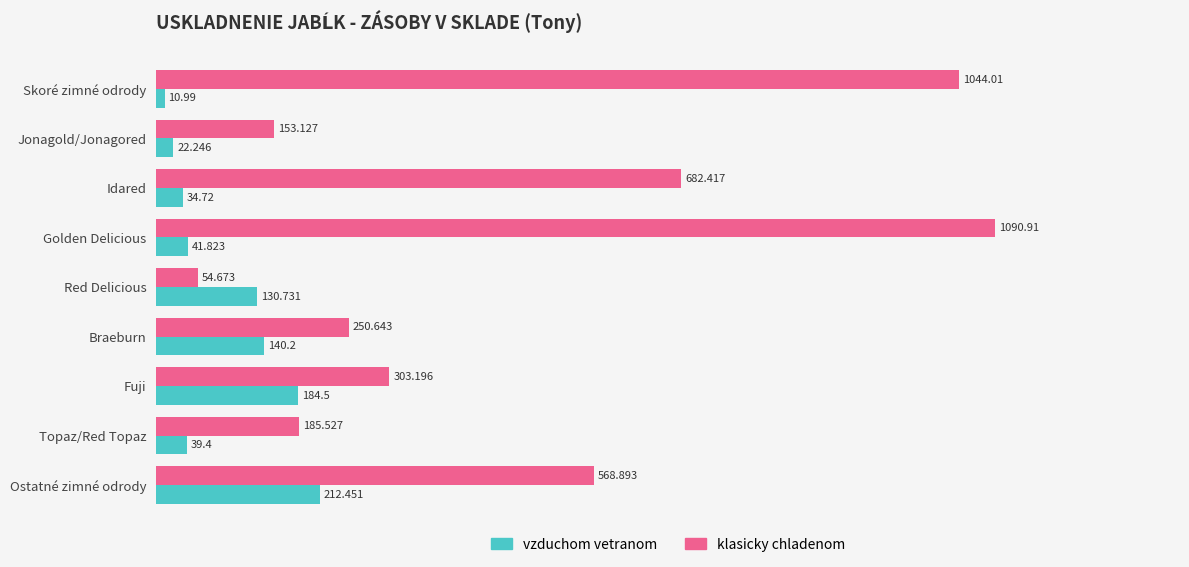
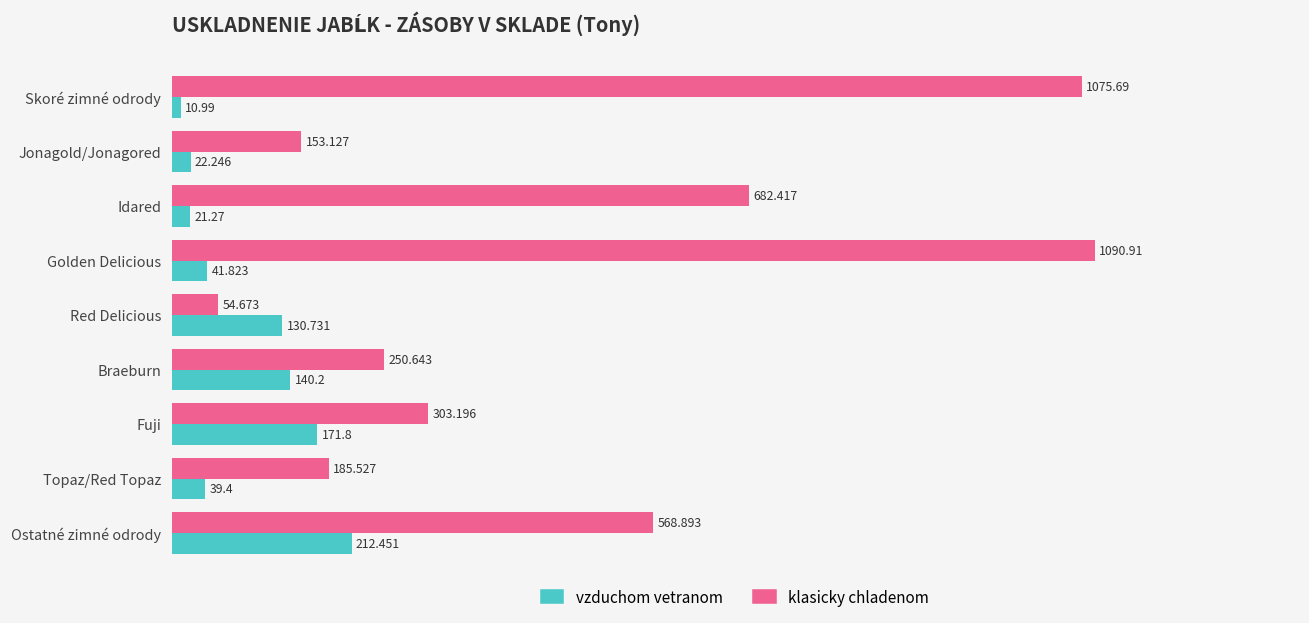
klasicky chladenom, Skoré zimné odrody: 1044.01 -> 1075.69
vzduchom vetranom, Idared: 34.72 -> 21.27
vzduchom vetranom, Fuji: 184.5 -> 171.8
